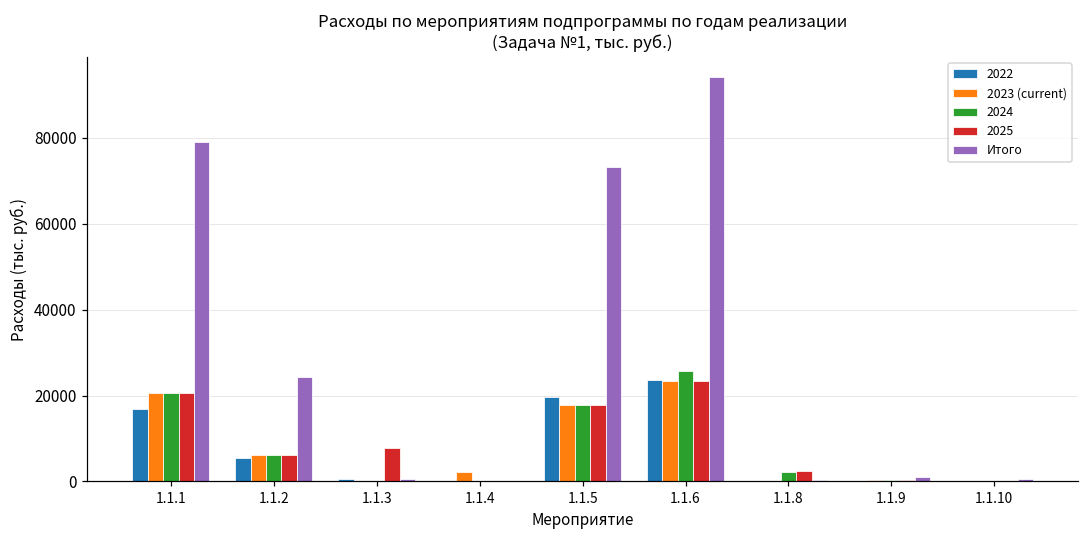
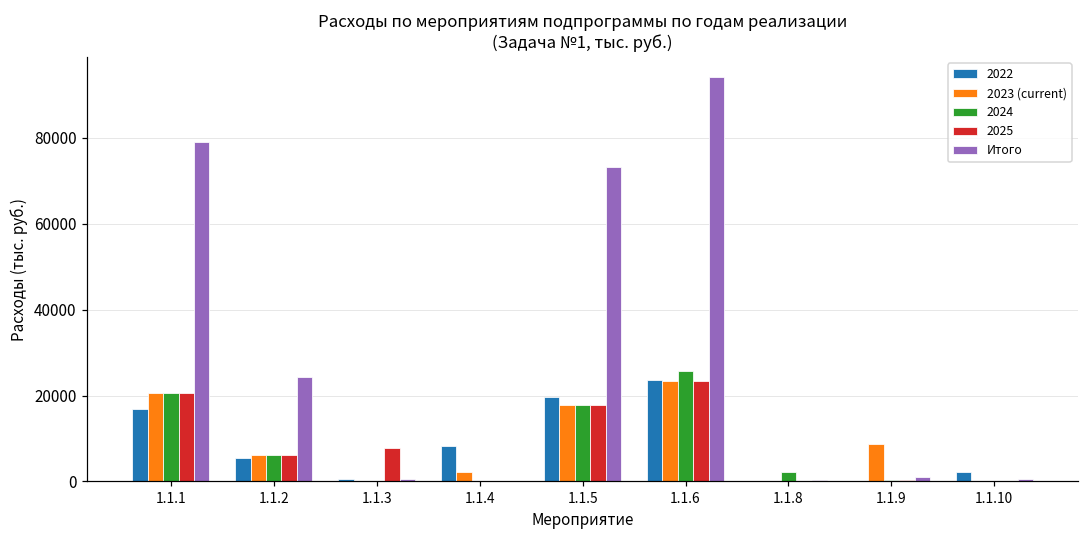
2022, 1.1.4: 0 -> 8000
2025, 1.1.8: 3000 -> 0
2023 (current), 1.1.9: 0 -> 9000
2022, 1.1.10: 0 -> 2000
